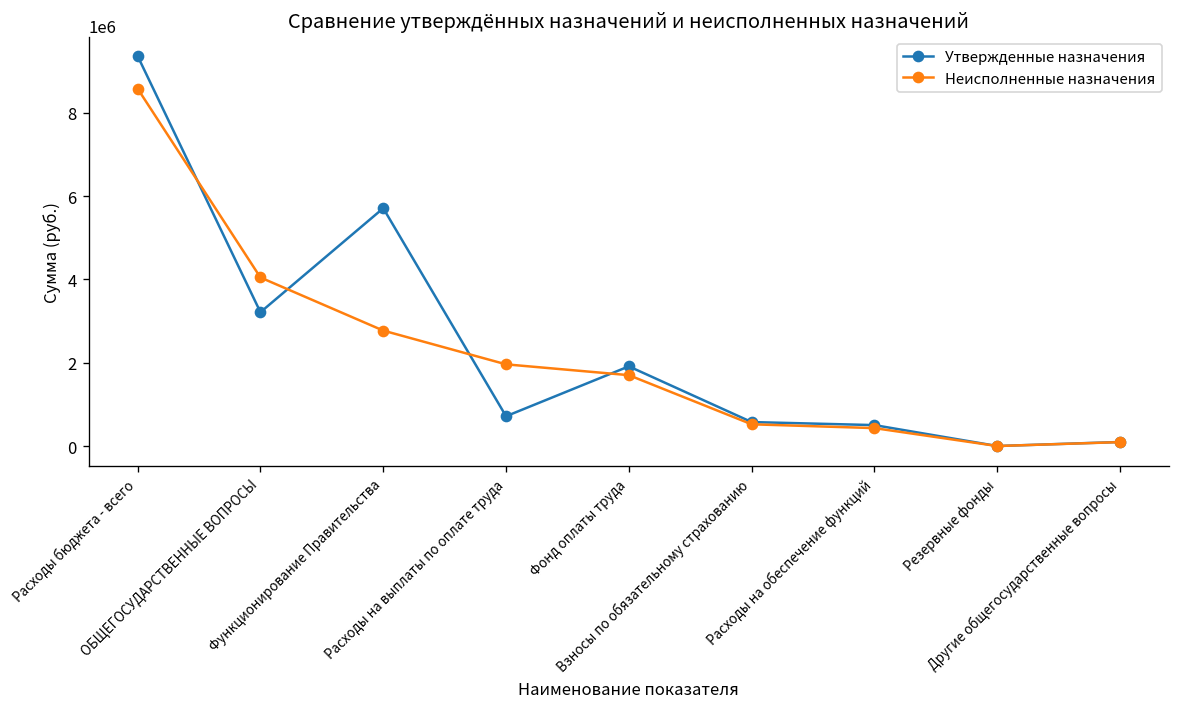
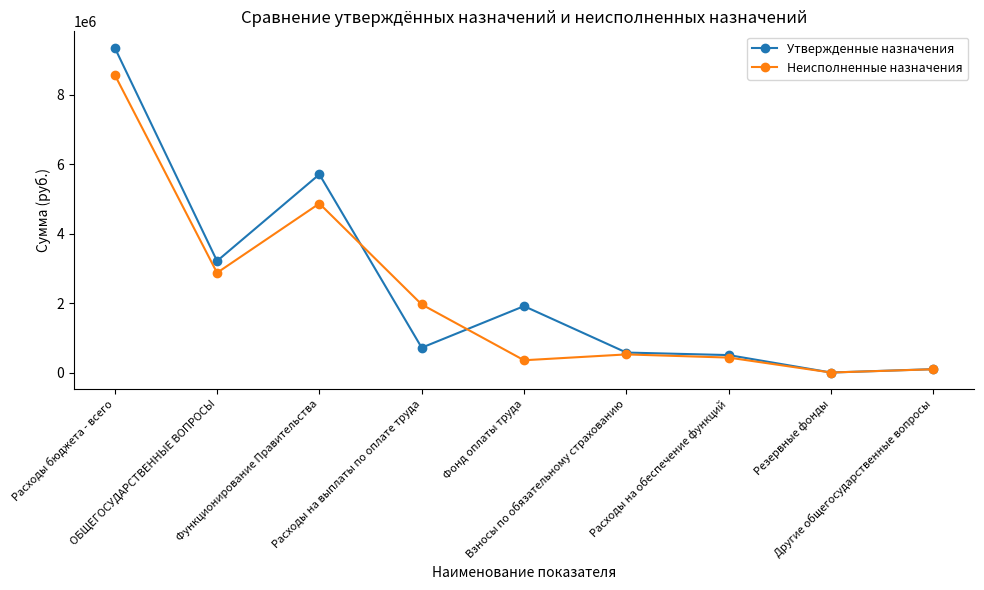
Неисполненные назначения, ОБЩЕГОСУДАРСТВЕННЫЕ ВОПРОСЫ: 4000000 -> 2900000
Неисполненные назначения, Функционирование Правительства: 2800000 -> 4900000
Неисполненные назначения, Фонд оплаты труда: 1700000 -> 400000
